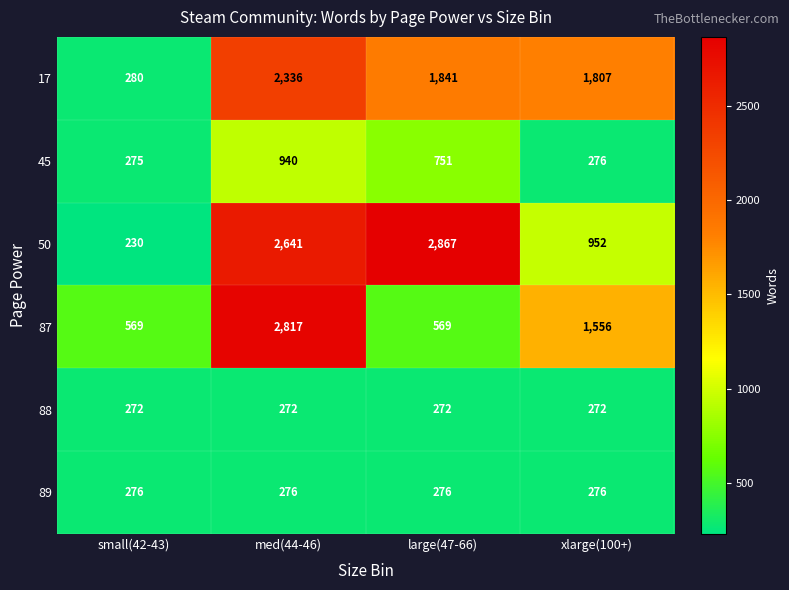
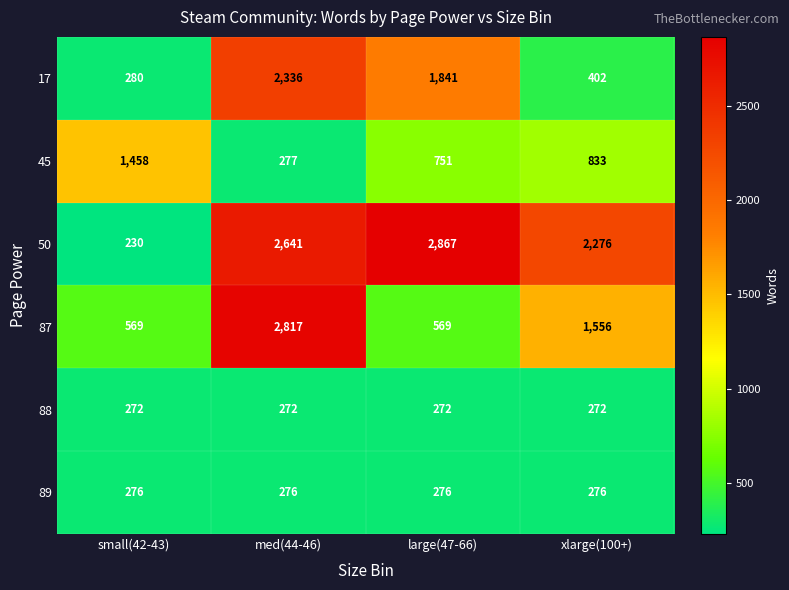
17, xlarge(100+): 1,807 -> 402
45, small(42-43): 275 -> 1,458
45, med(44-46): 940 -> 277
45, xlarge(100+): 276 -> 833
50, xlarge(100+): 952 -> 2,276
